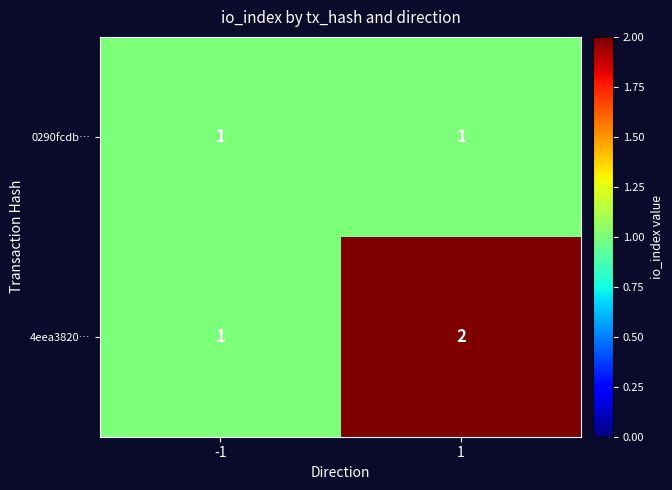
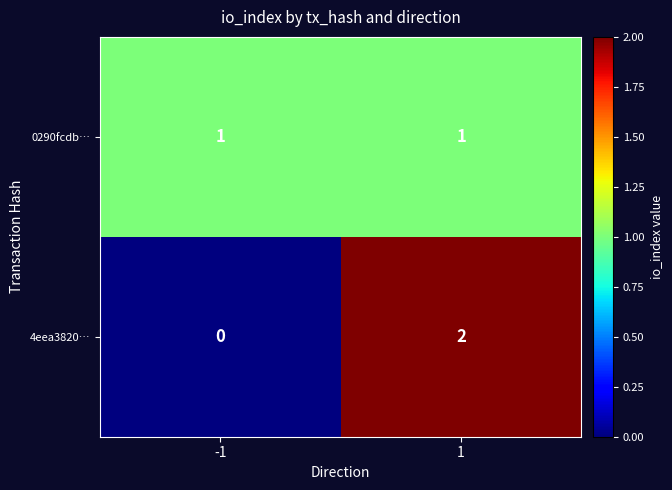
4eea3820…, -1: 1 -> 0
